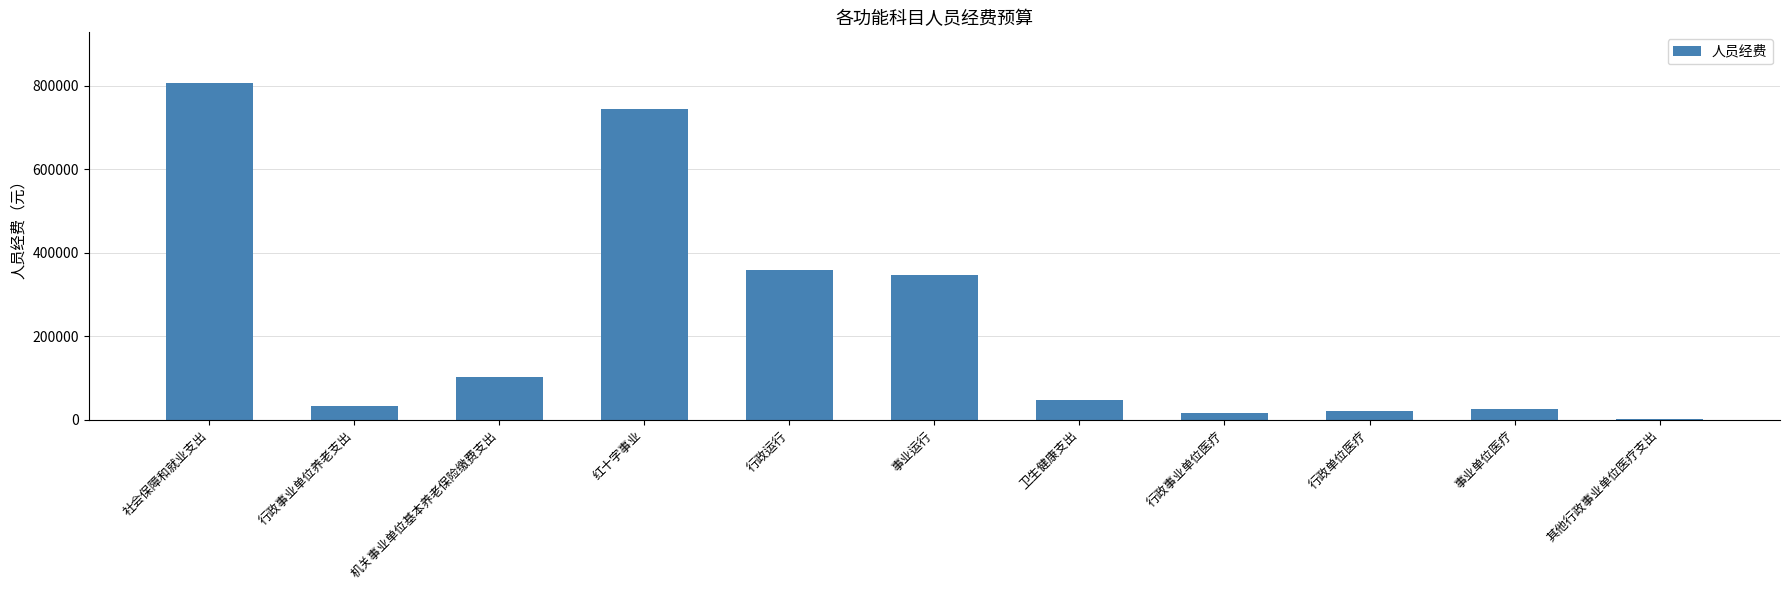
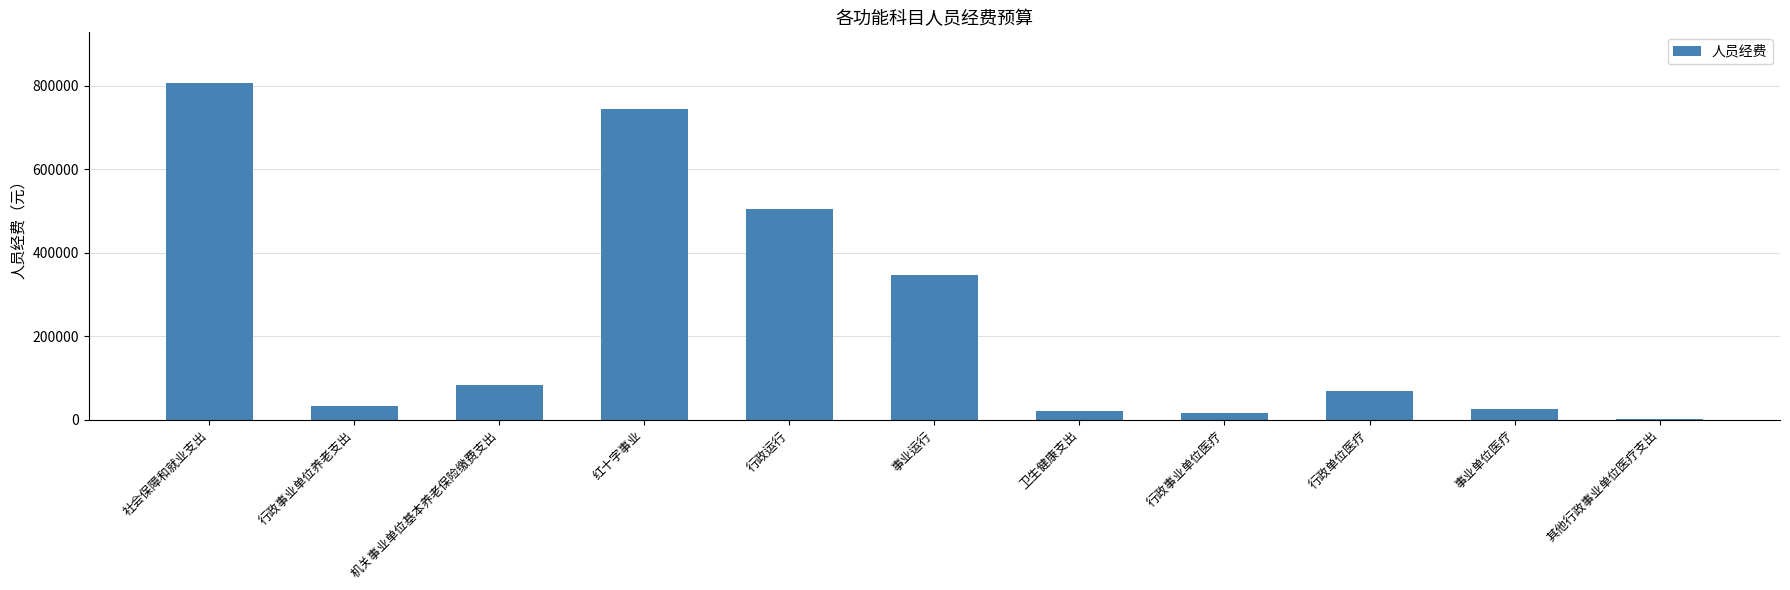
机关事业单位基本养老保险缴费支出: 100000 -> 80000
行政运行: 360000 -> 500000
卫生健康支出: 50000 -> 20000
行政单位医疗: 20000 -> 70000
